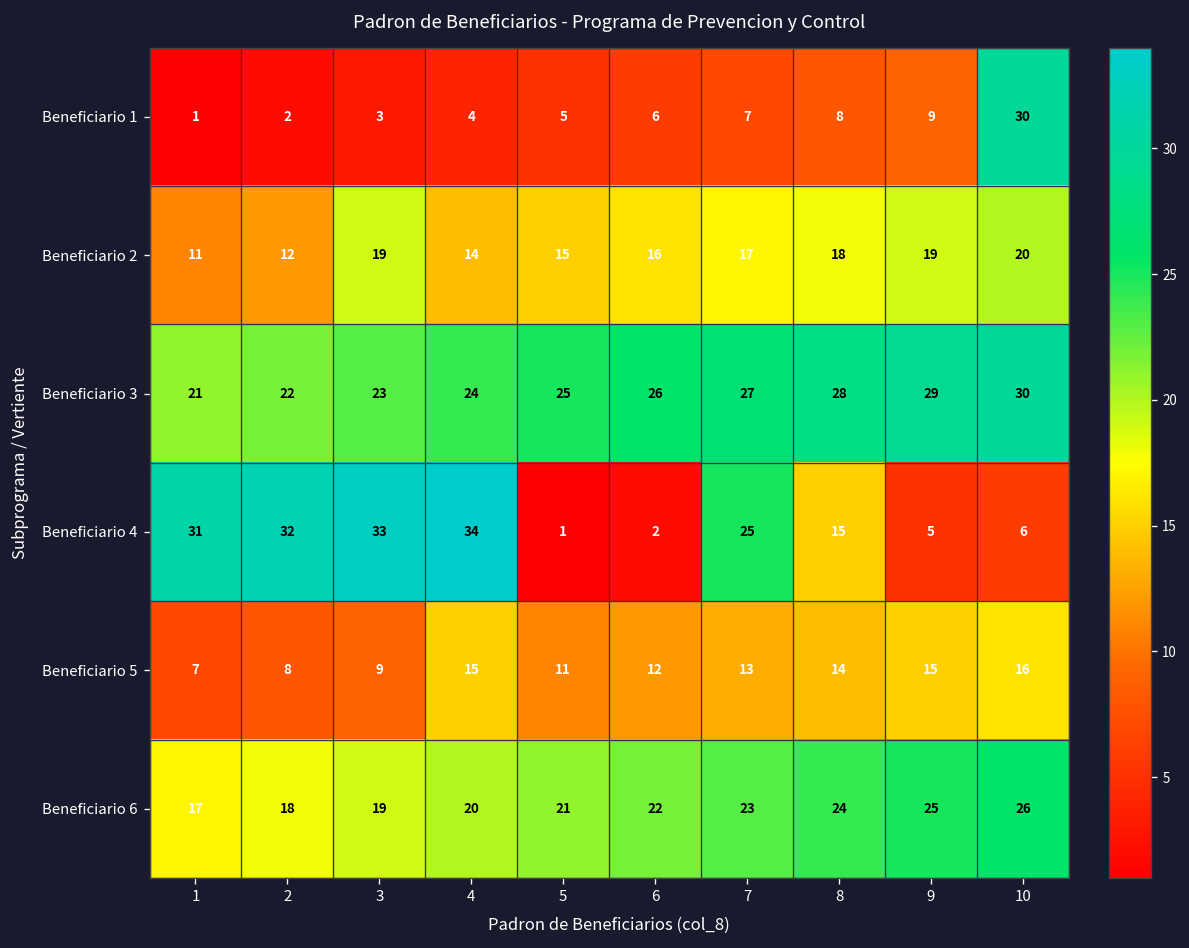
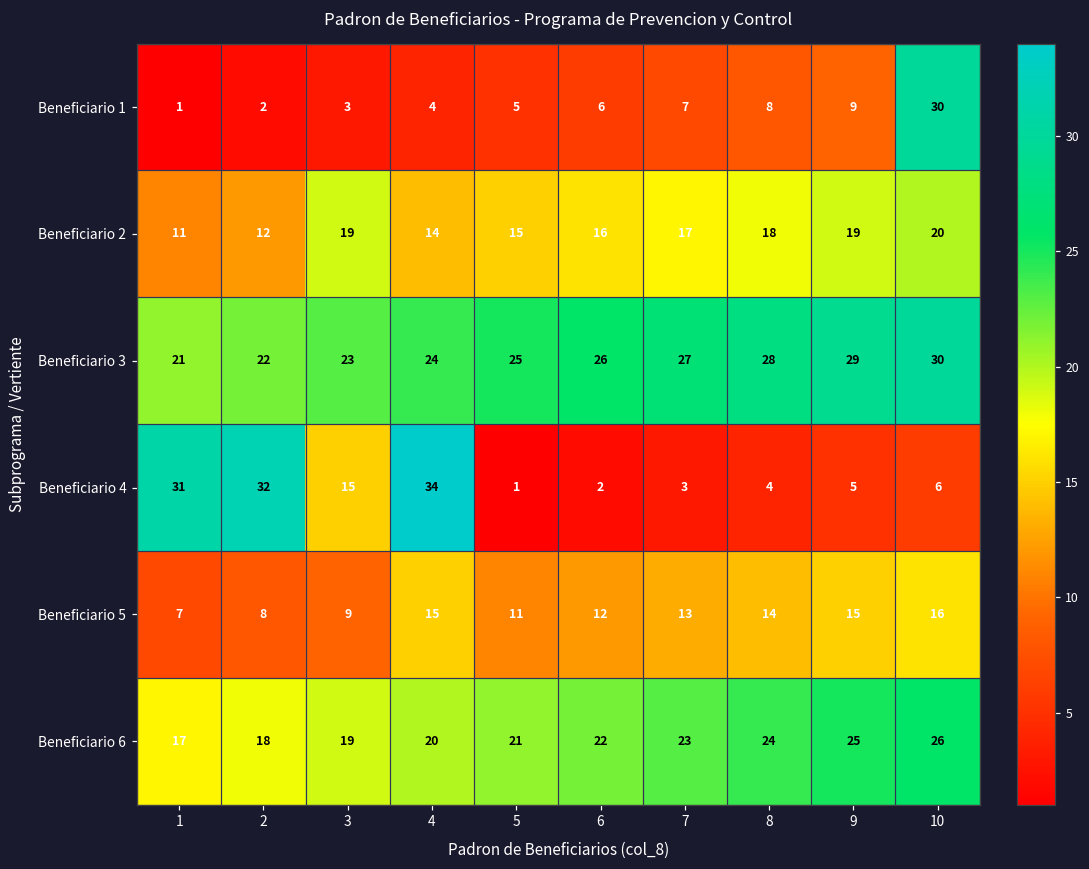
Beneficiario 4, 3: 33 -> 15
Beneficiario 4, 7: 25 -> 3
Beneficiario 4, 8: 15 -> 4
